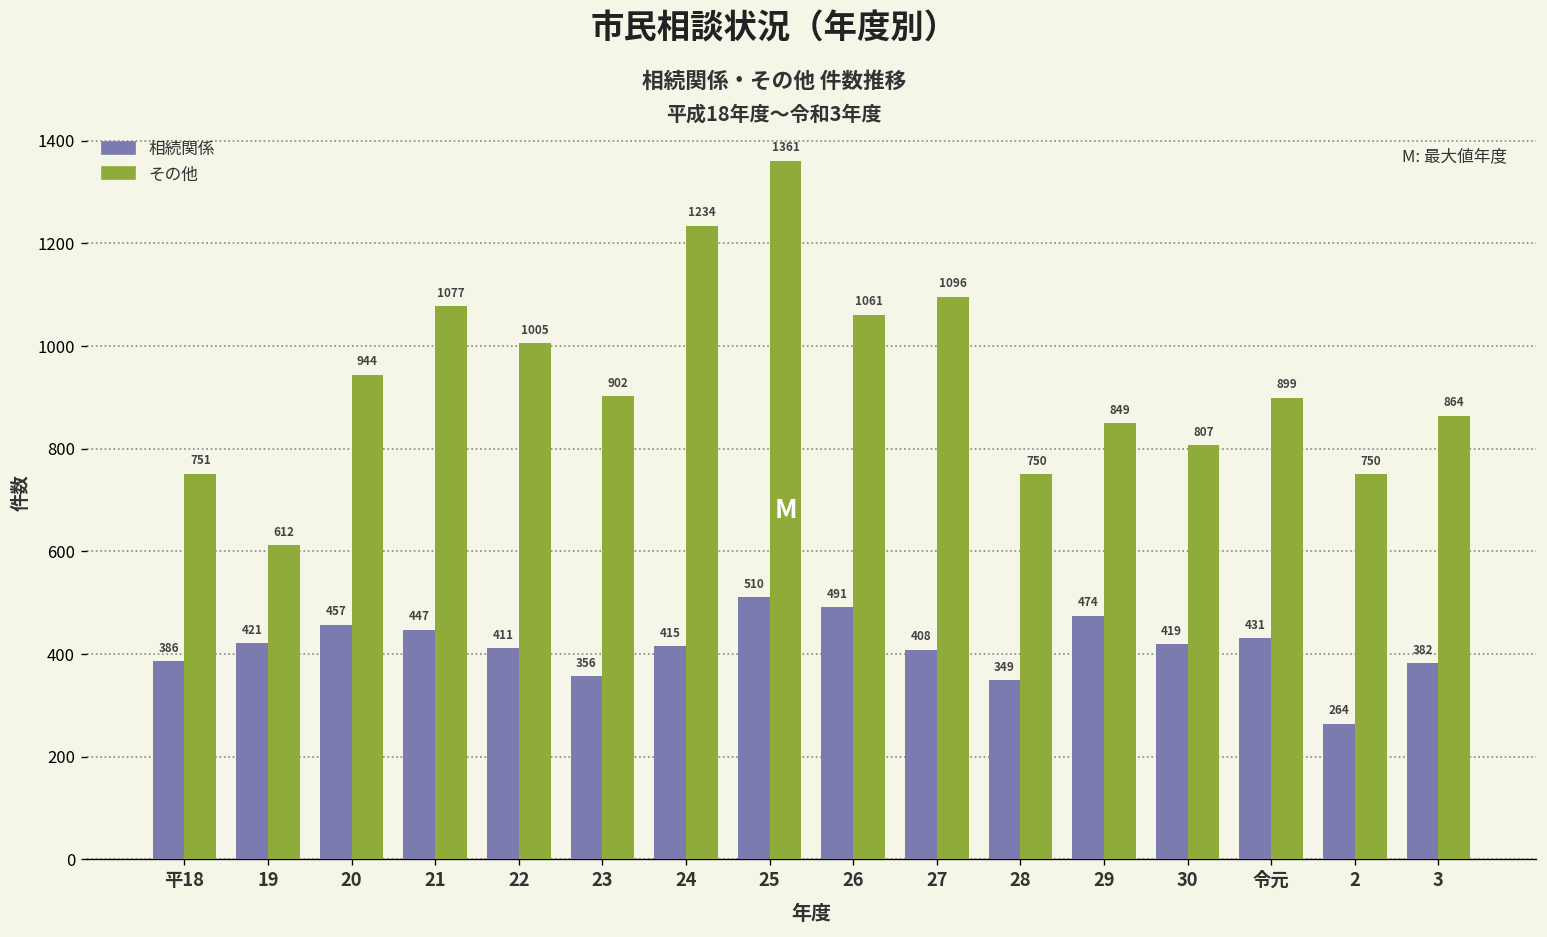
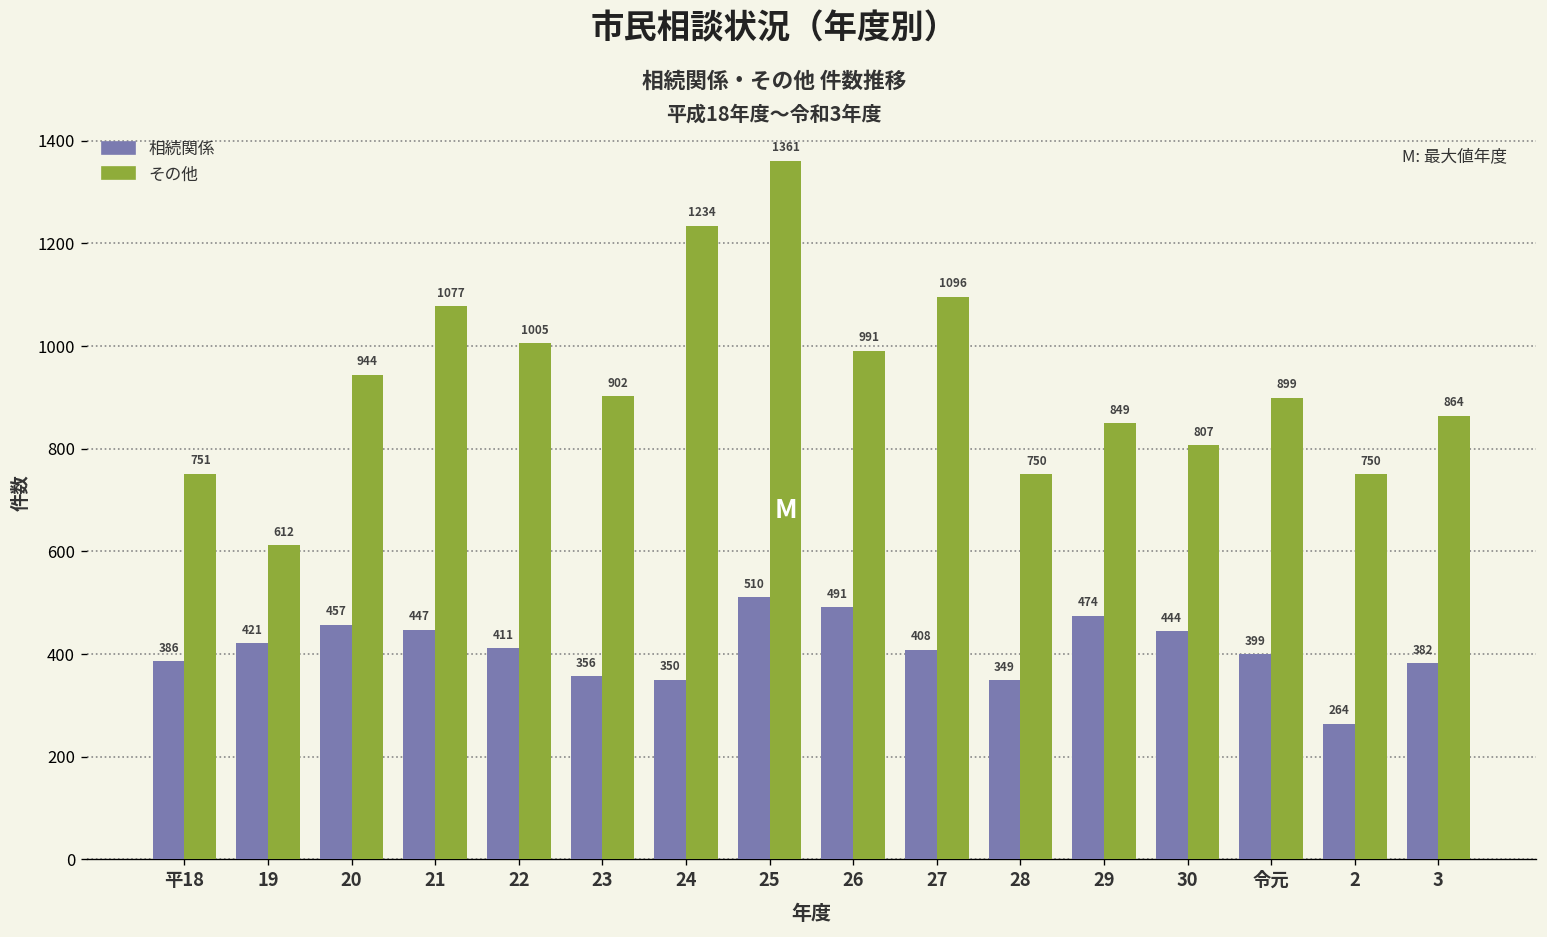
相続関係, 24: 415 -> 350
その他, 26: 1061 -> 991
相続関係, 30: 419 -> 444
相続関係, 令元: 431 -> 399
